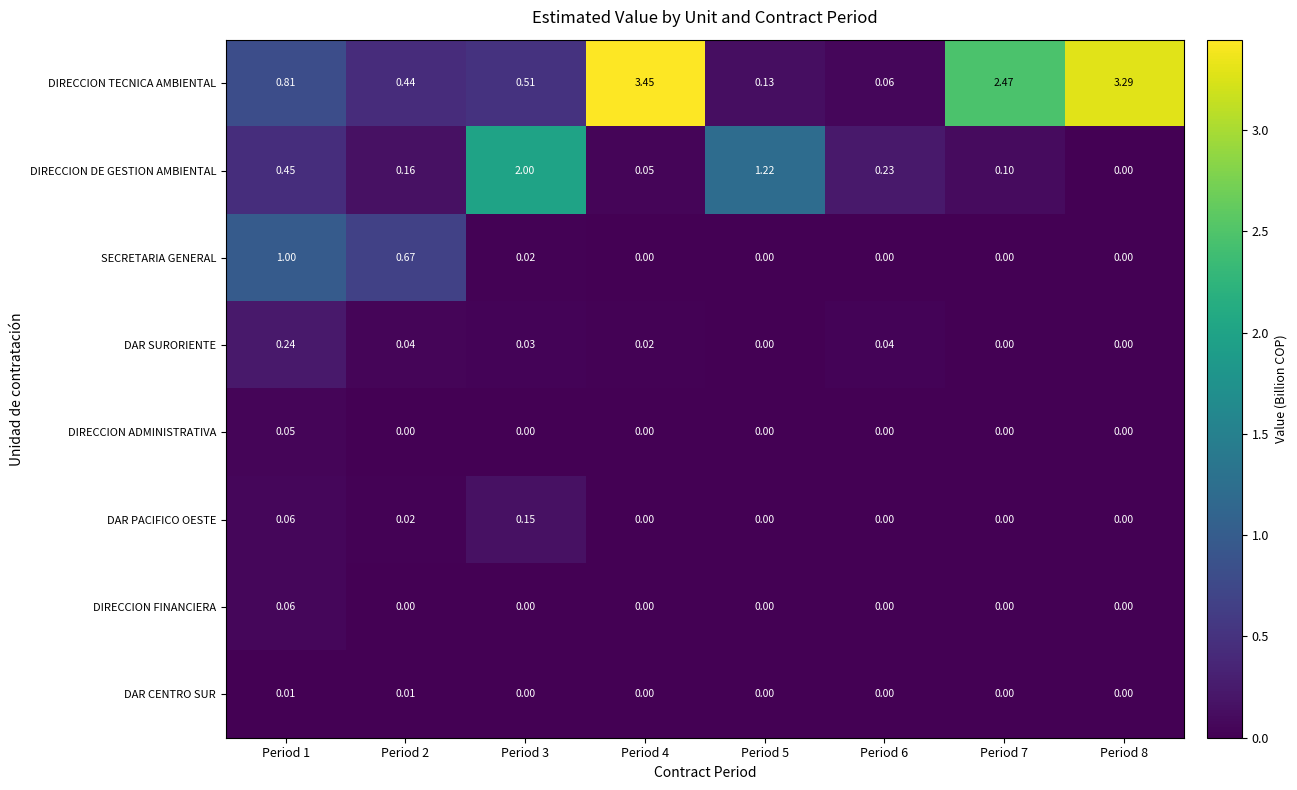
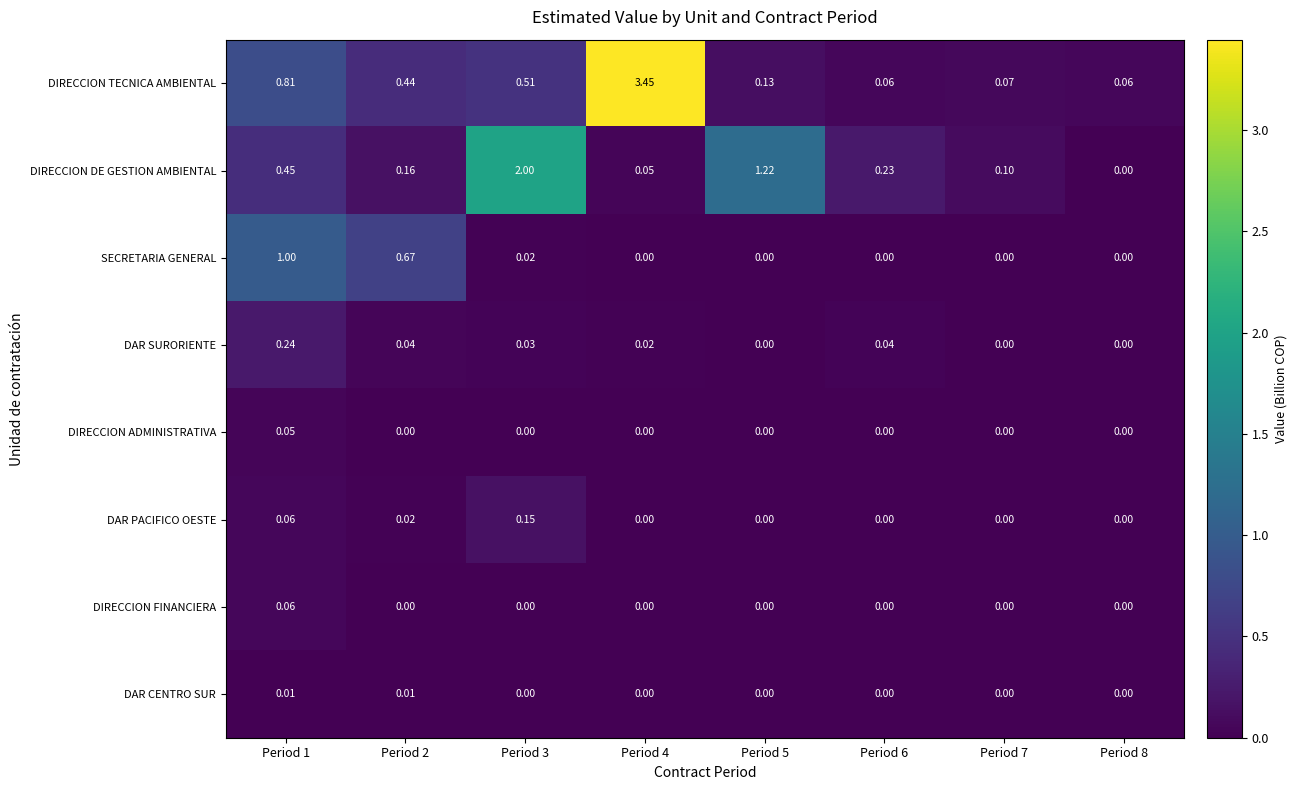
DIRECCION TECNICA AMBIENTAL, Period 7: 2.47 -> 0.07
DIRECCION TECNICA AMBIENTAL, Period 8: 3.29 -> 0.06
